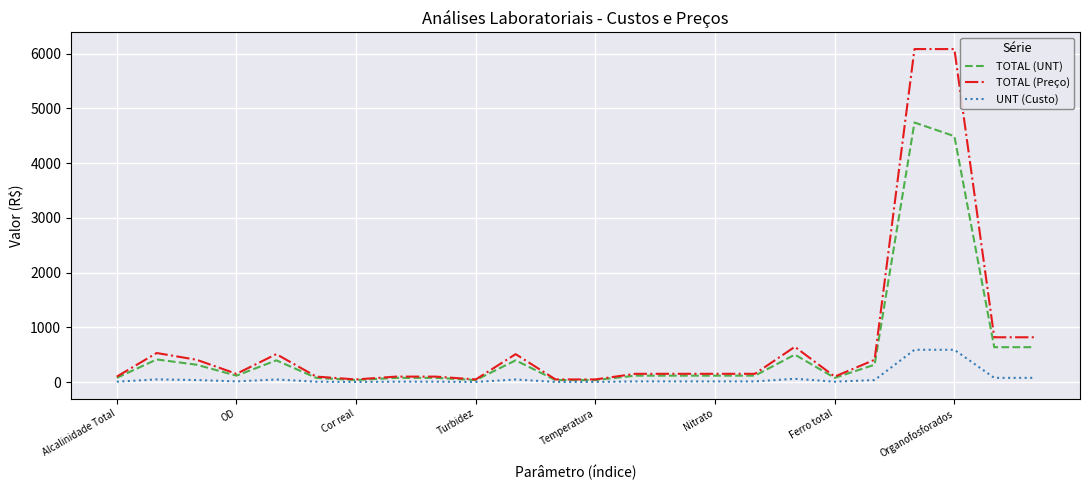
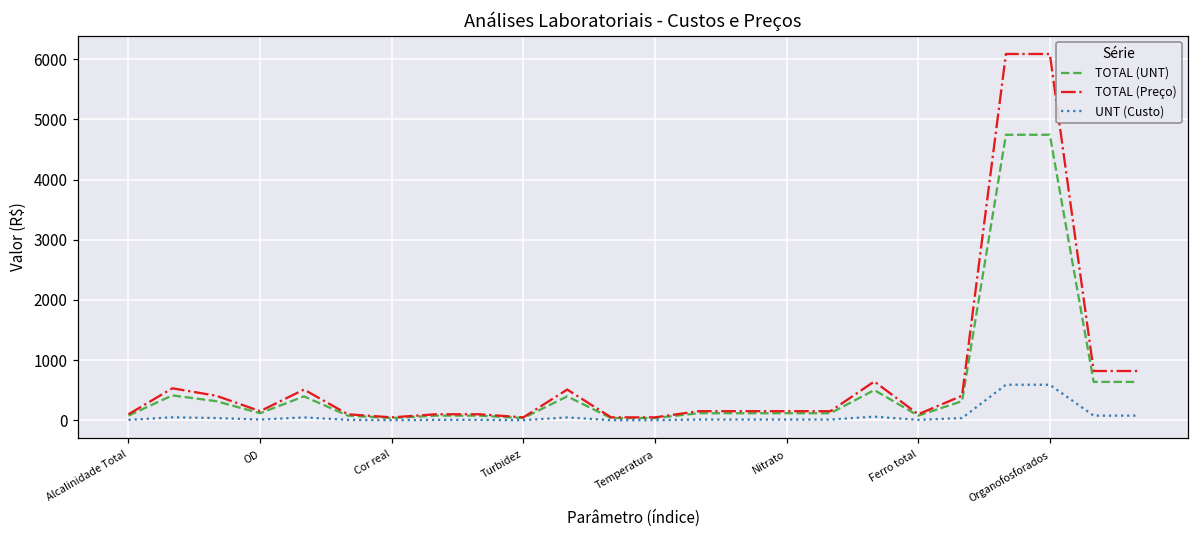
TOTAL (UNT), Organofosforados: 4500 -> 4700
